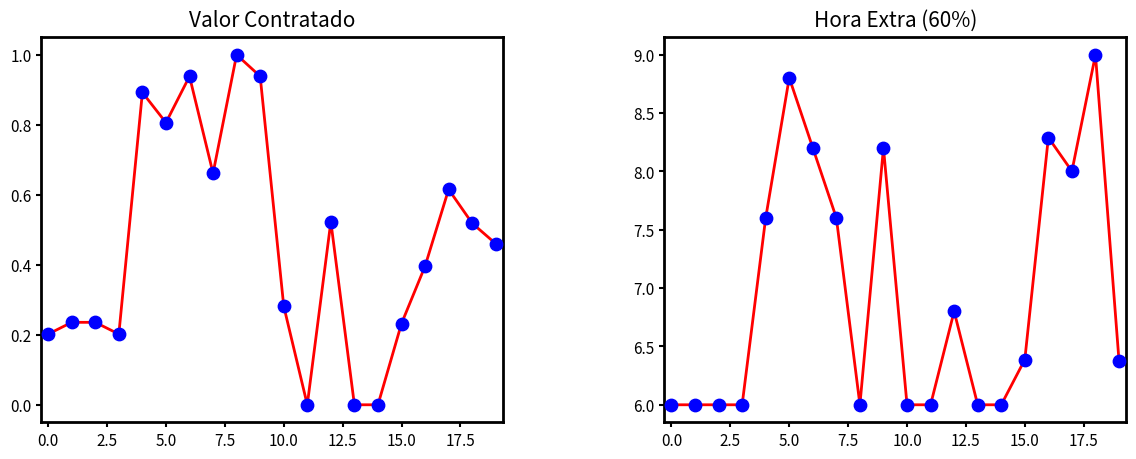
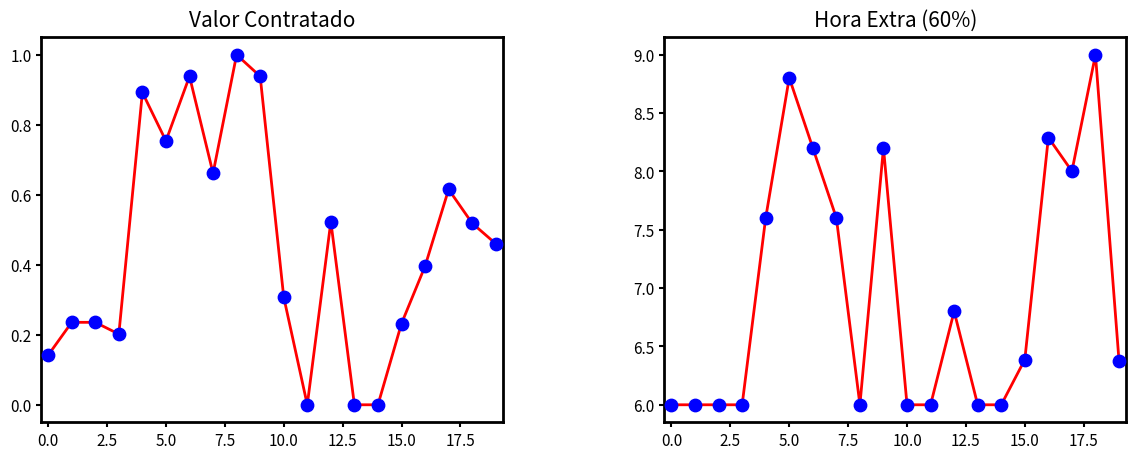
Valor Contratado, 0.0: 0.20 -> 0.14
Valor Contratado, 5.0: 0.81 -> 0.75
Valor Contratado, 10.0: 0.28 -> 0.31
